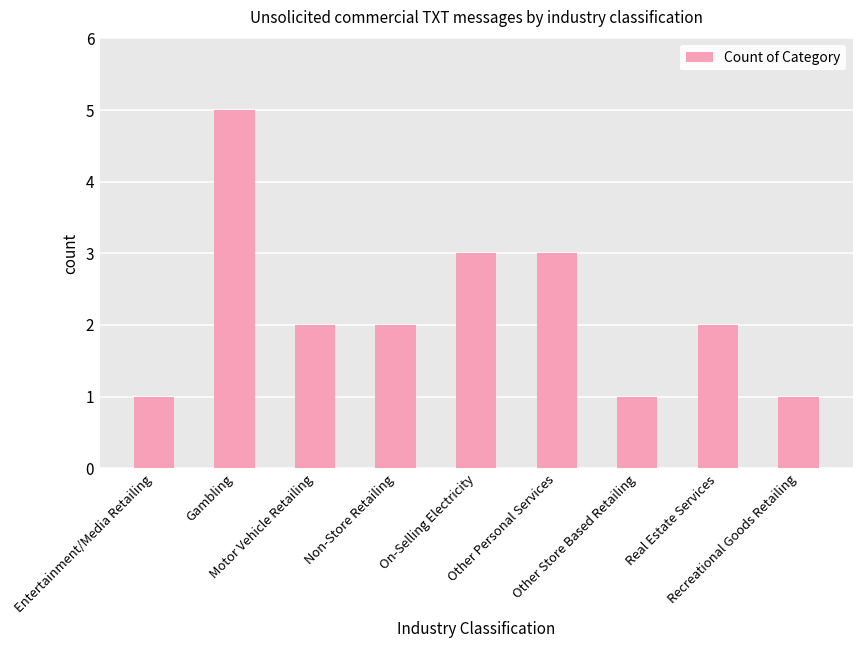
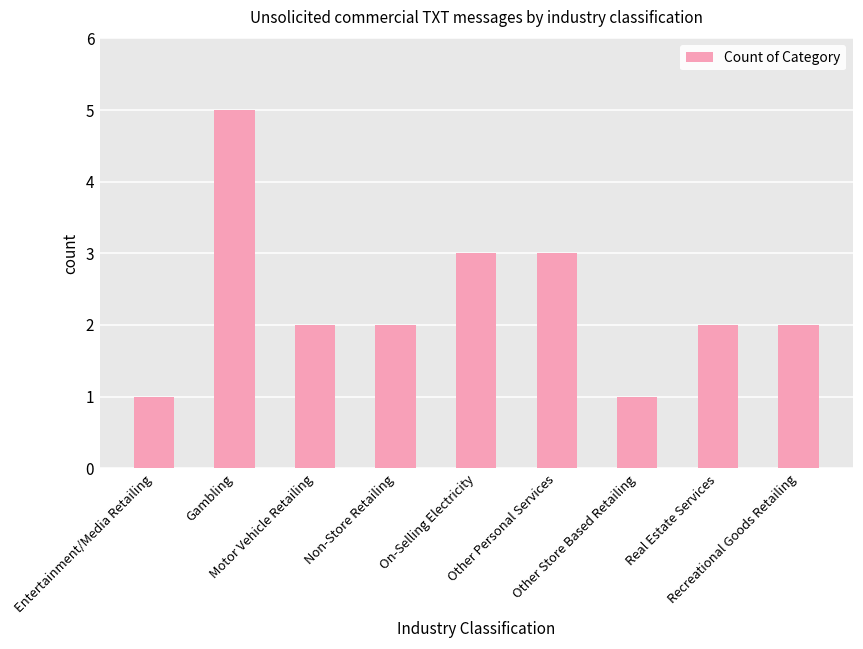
Recreational Goods Retailing: 1 -> 2
